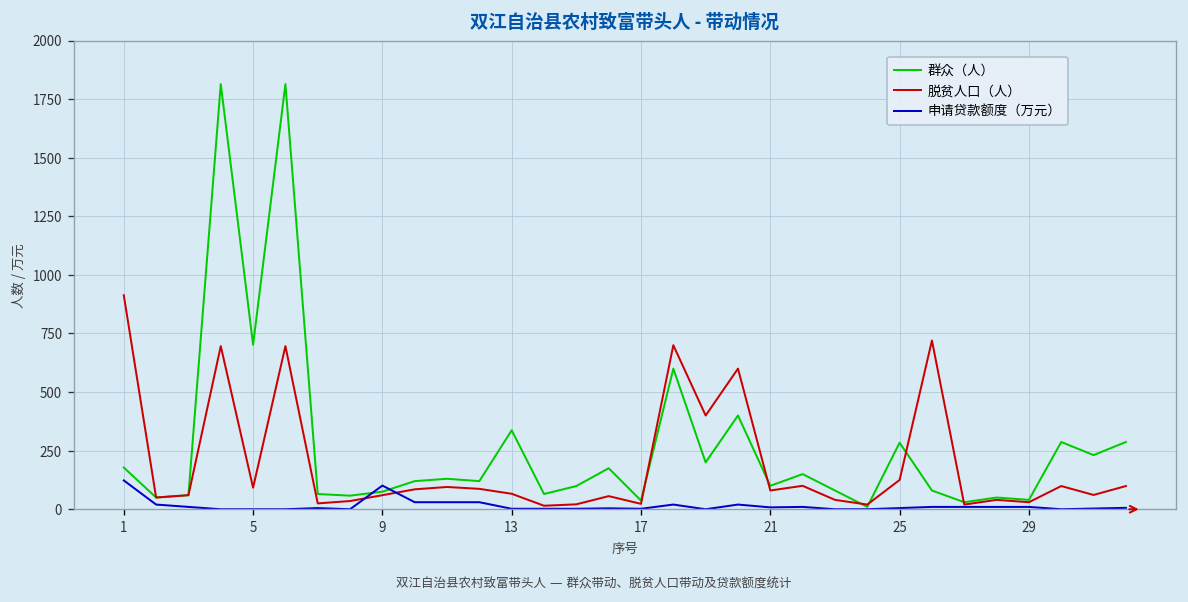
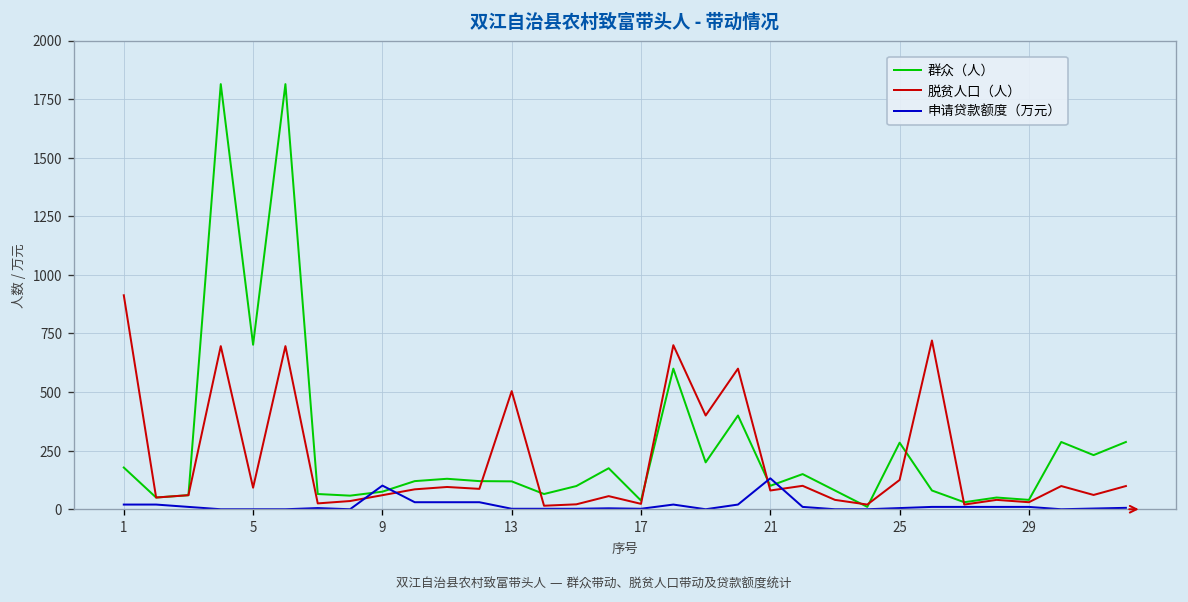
申请贷款额度（万元）, 1: 120 -> 20
群众（人）, 13: 340 -> 120
脱贫人口（人）, 13: 70 -> 500
申请贷款额度（万元）, 21: 10 -> 130
